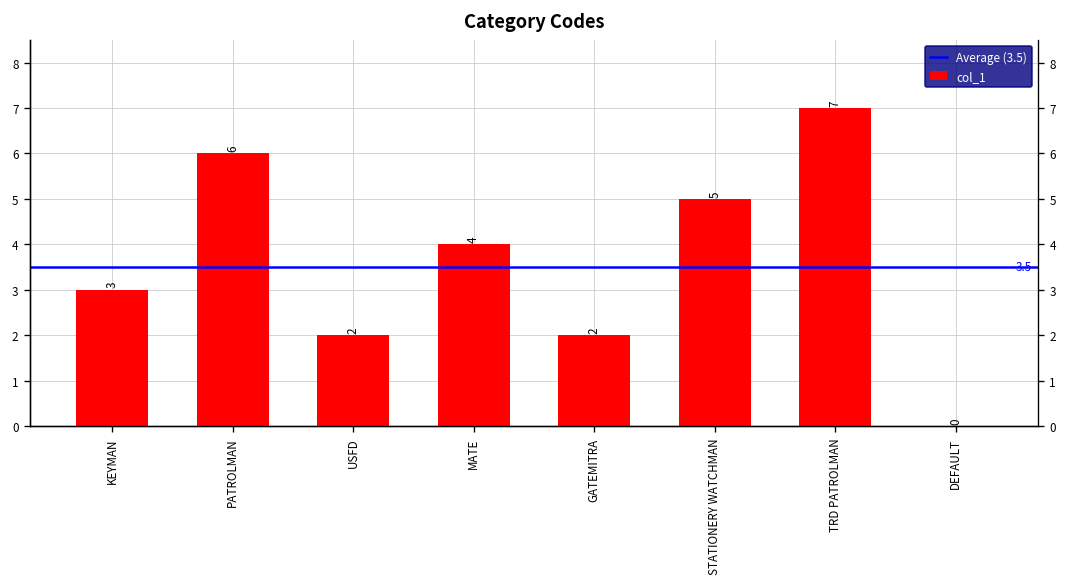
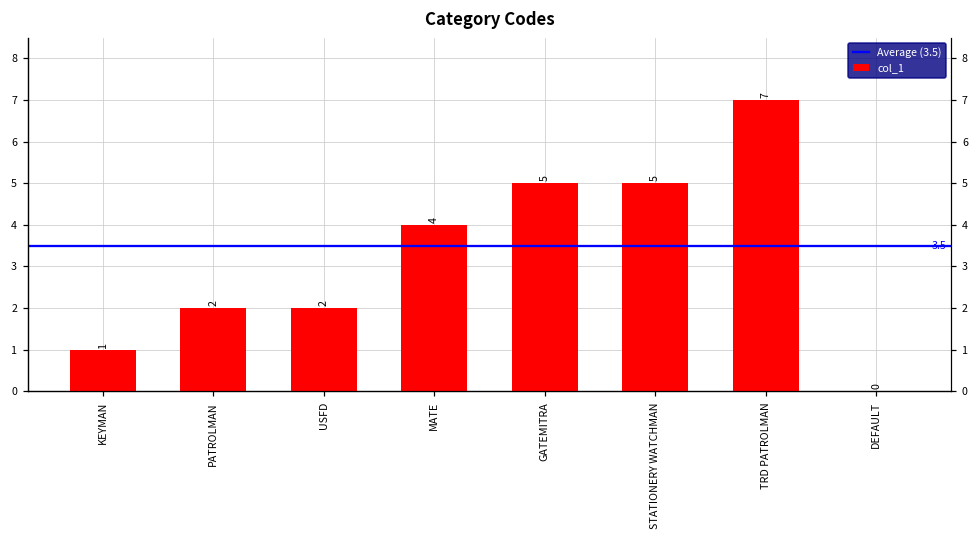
KEYMAN: 3 -> 1
PATROLMAN: 6 -> 2
GATEMITRA: 2 -> 5
